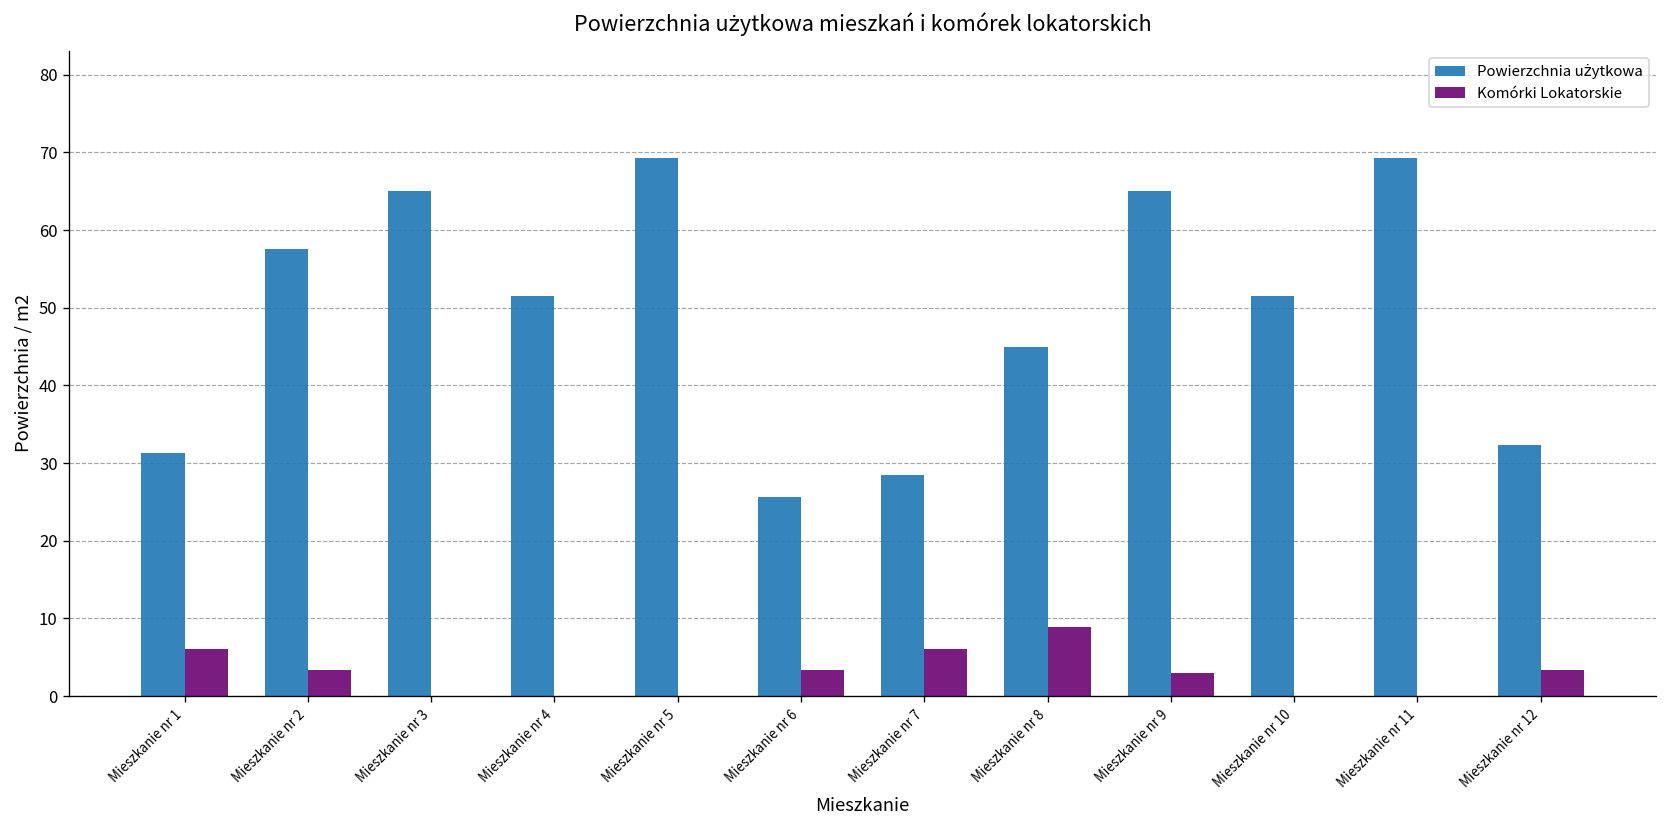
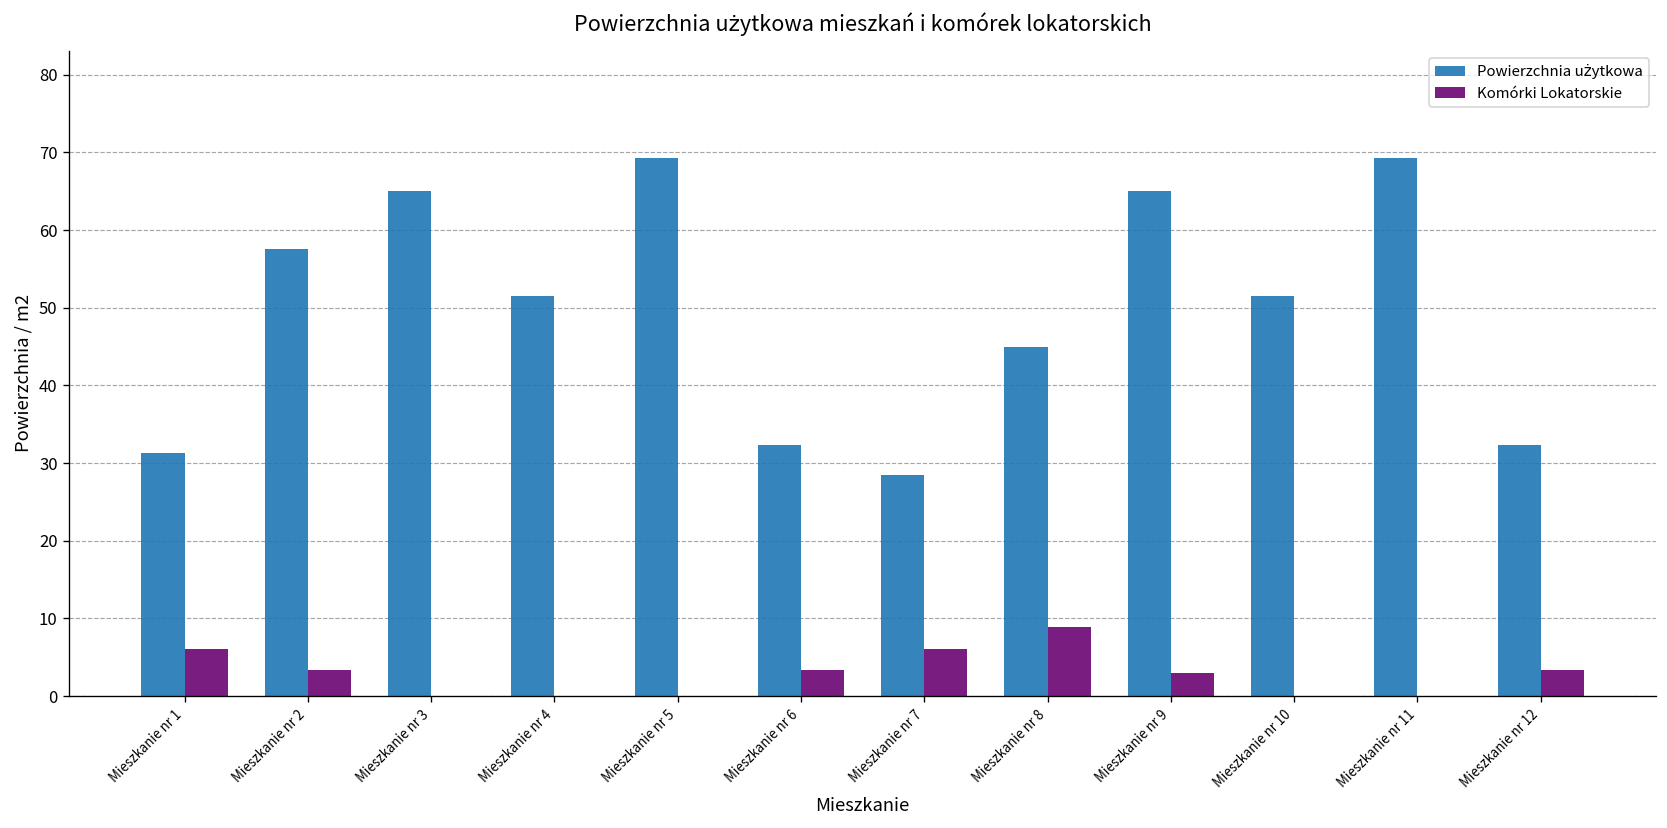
Powierzchnia użytkowa, Mieszkanie nr 6: 26 -> 32
